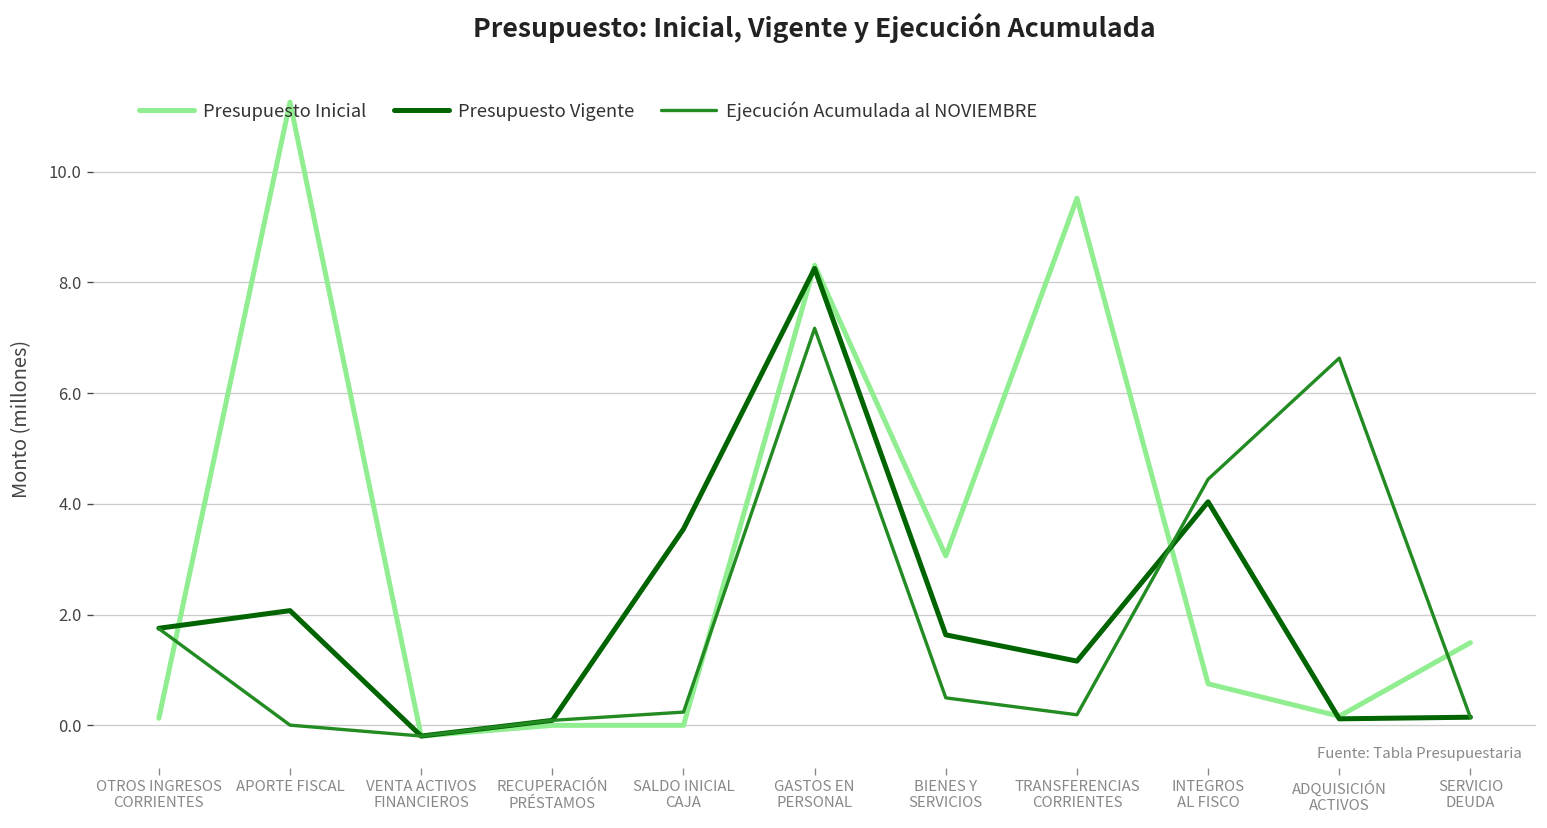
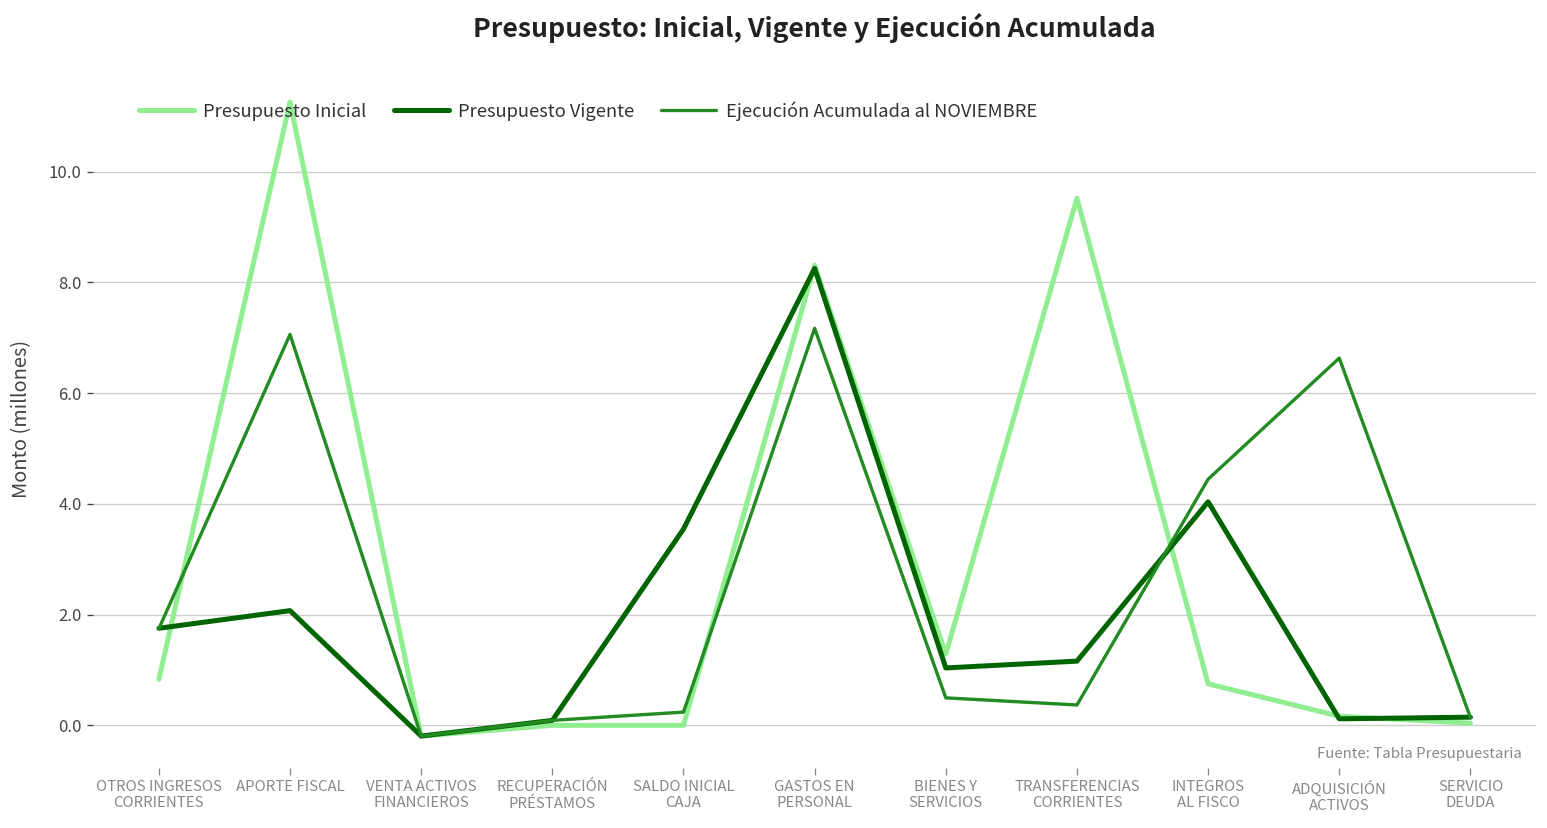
Presupuesto Inicial, OTROS INGRESOS CORRIENTES: 0.1 -> 0.8
Ejecución Acumulada al NOVIEMBRE, APORTE FISCAL: 0.0 -> 7.1
Presupuesto Inicial, BIENES Y SERVICIOS: 3.1 -> 1.3
Presupuesto Vigente, BIENES Y SERVICIOS: 1.6 -> 1.0
Ejecución Acumulada al NOVIEMBRE, TRANSFERENCIAS CORRIENTES: 0.2 -> 0.4
Presupuesto Inicial, SERVICIO DEUDA: 1.5 -> 0.0
